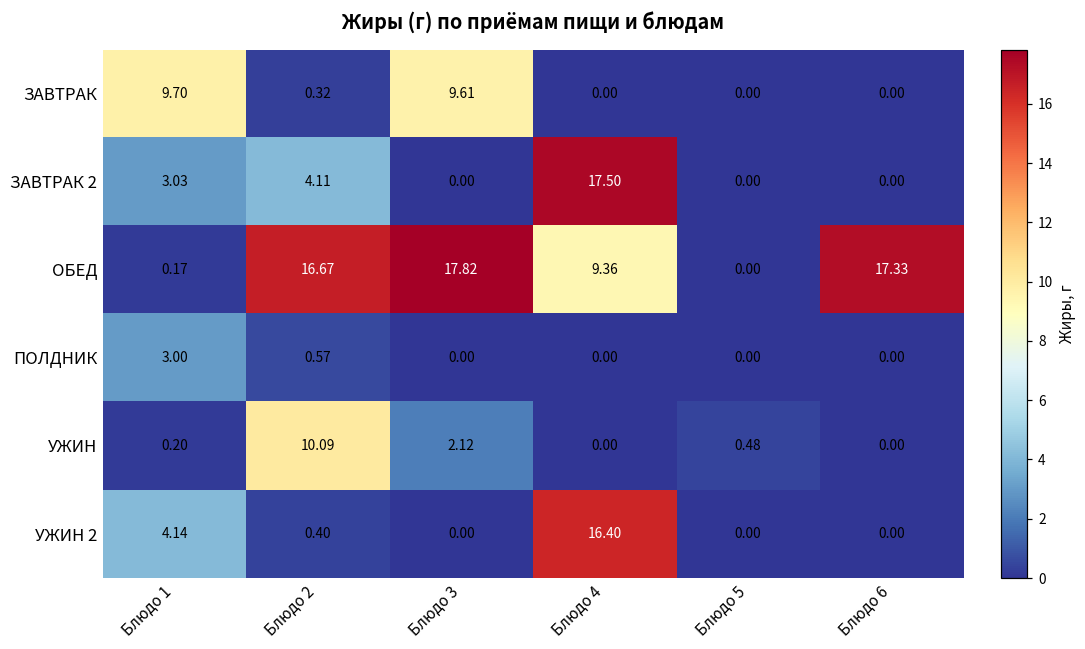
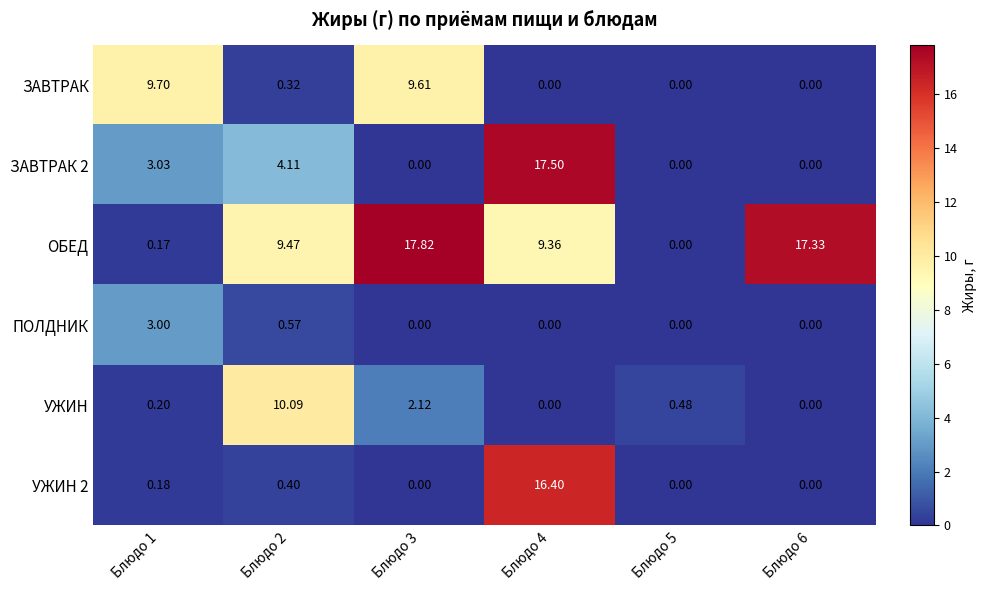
ОБЕД, Блюдо 2: 16.67 -> 9.47
УЖИН 2, Блюдо 1: 4.14 -> 0.18
